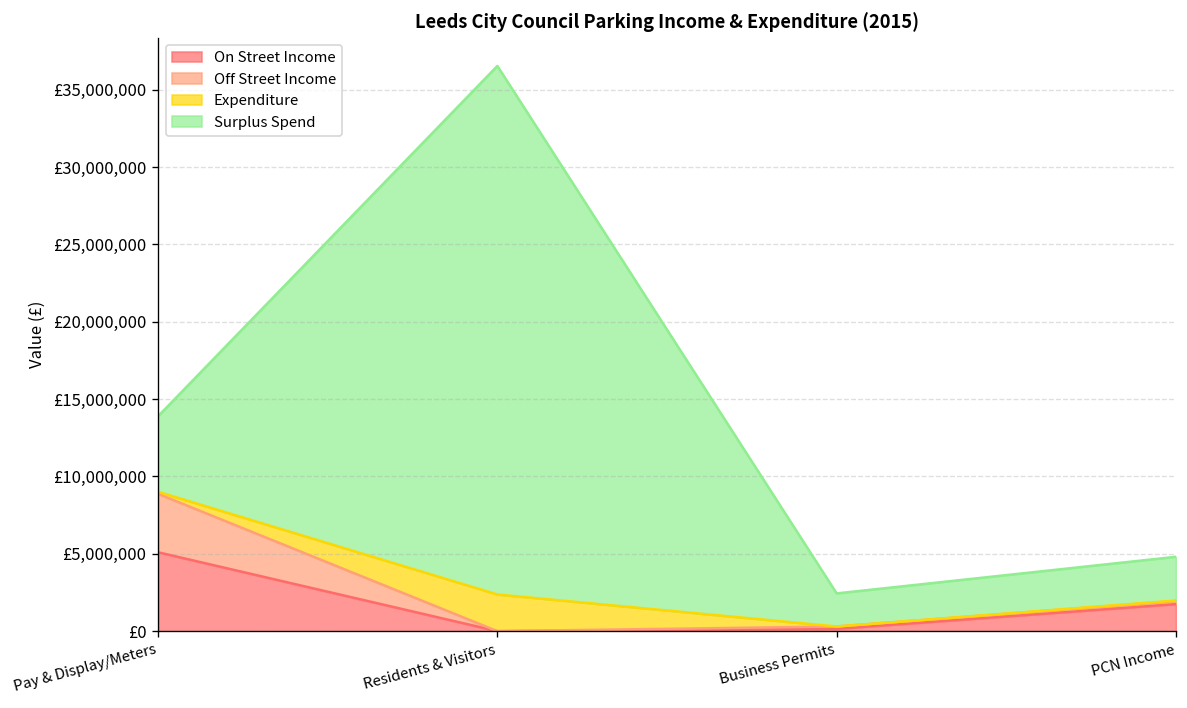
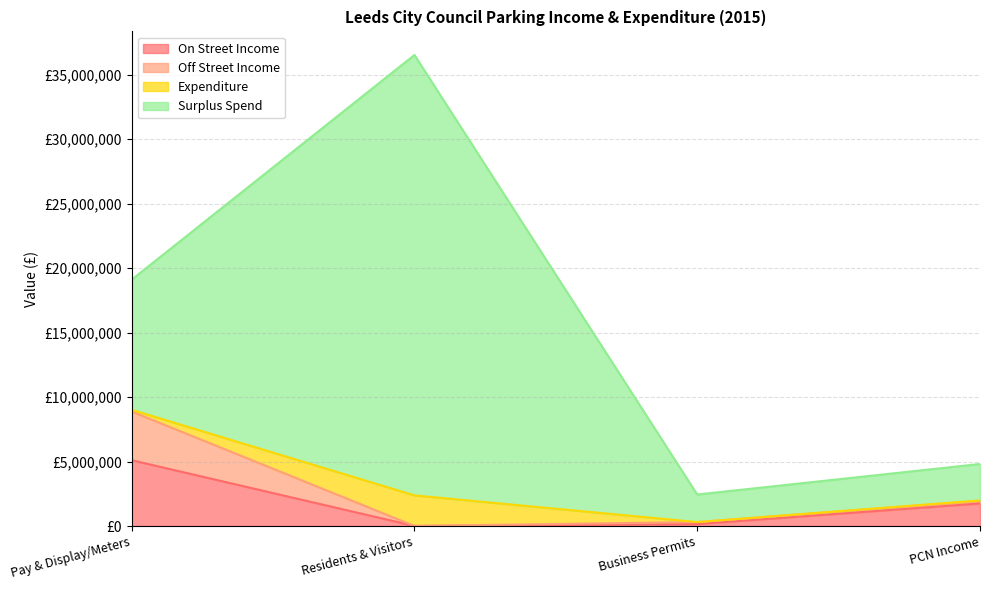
Surplus Spend, Pay & Display/Meters: £4,900,000 -> £10,100,000
